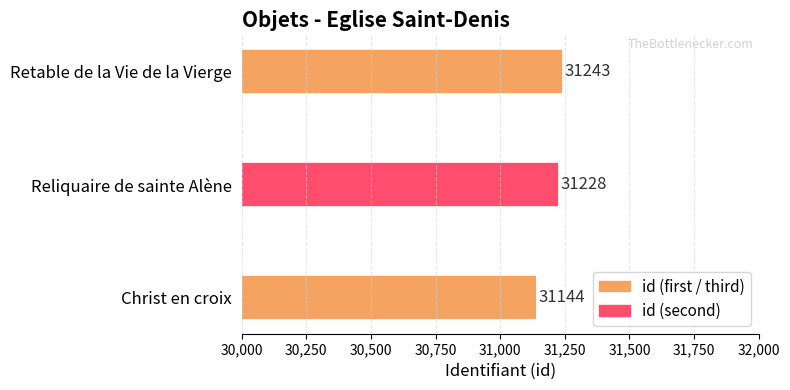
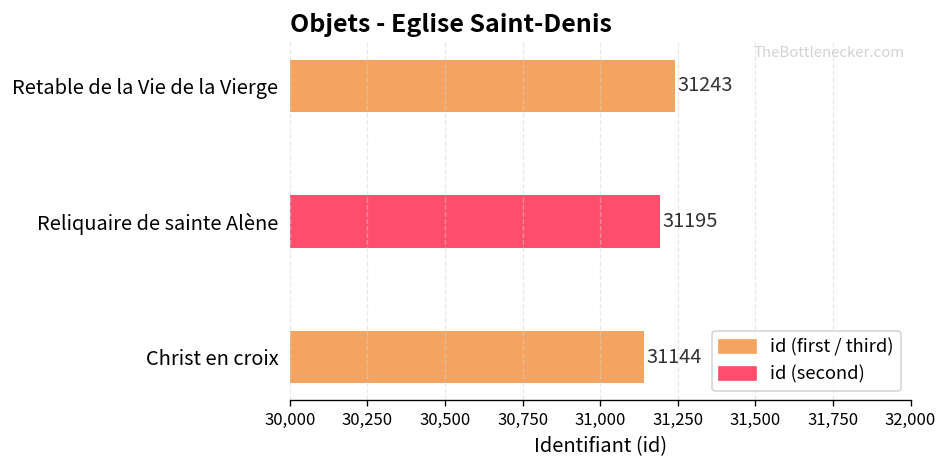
Reliquaire de sainte Alène: 31228 -> 31195
